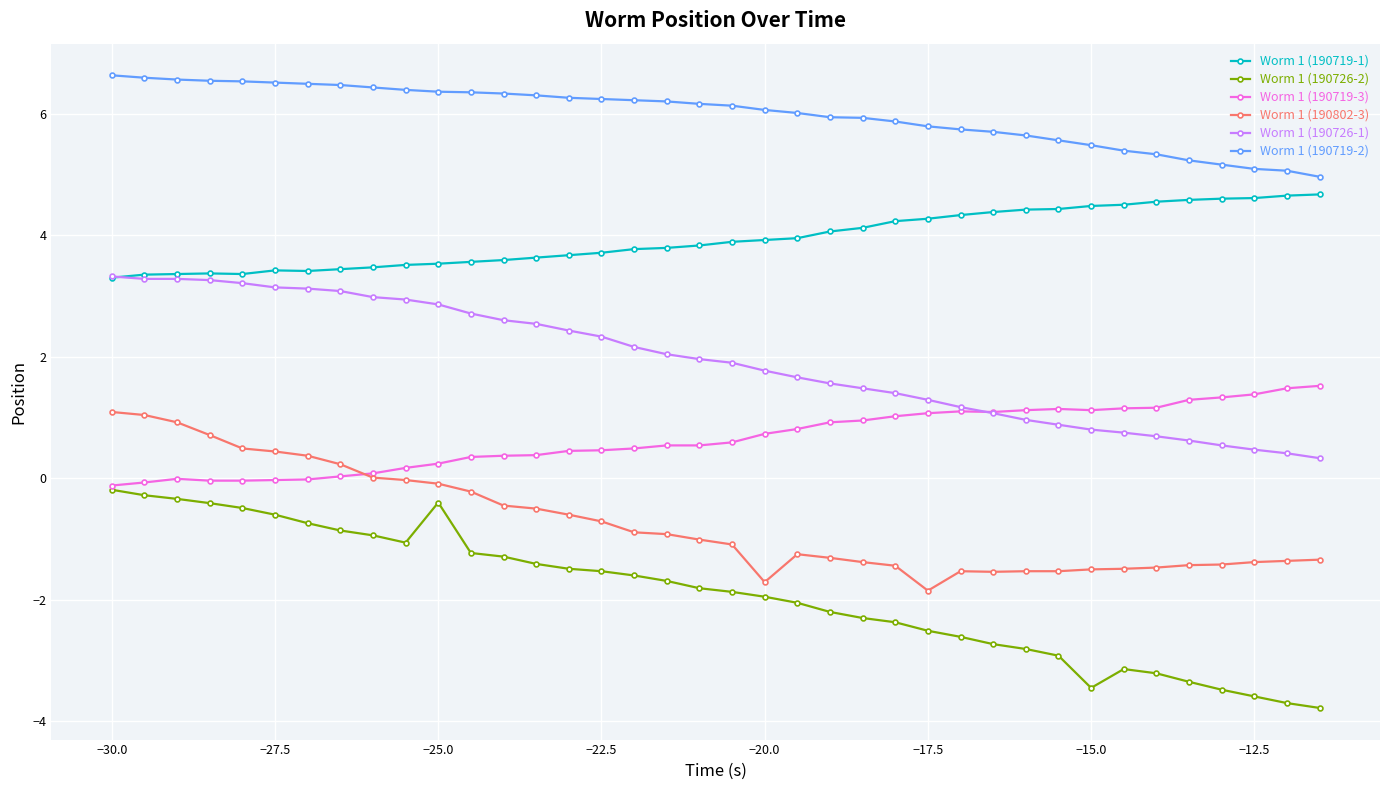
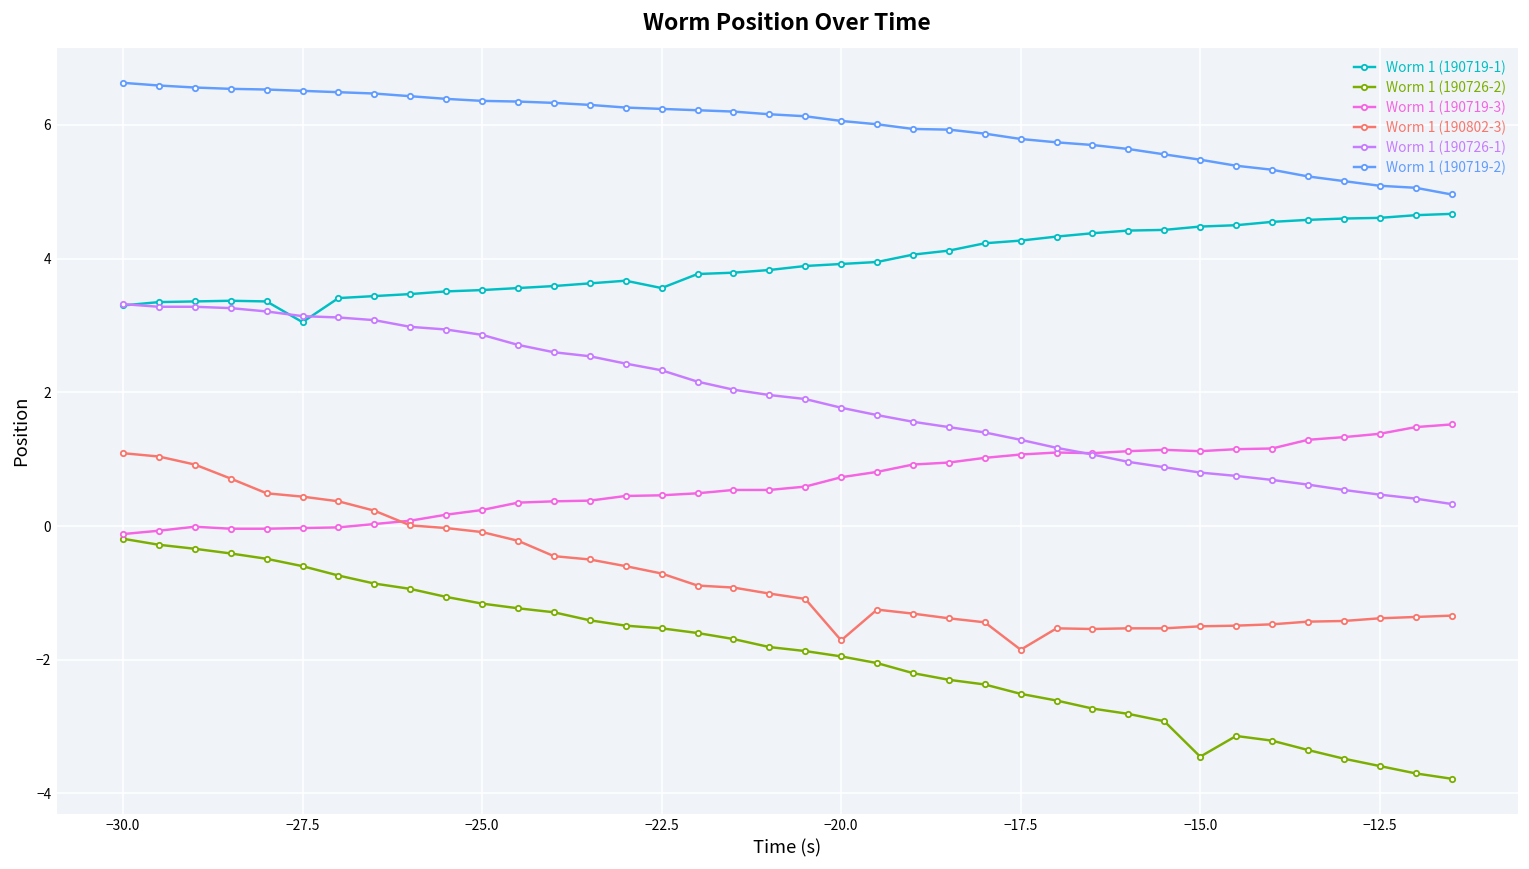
Worm 1 (190719-1), −27.5: 3.4 -> 3.1
Worm 1 (190726-2), −25.0: -0.4 -> -1.2
Worm 1 (190719-1), −22.5: 3.7 -> 3.6
